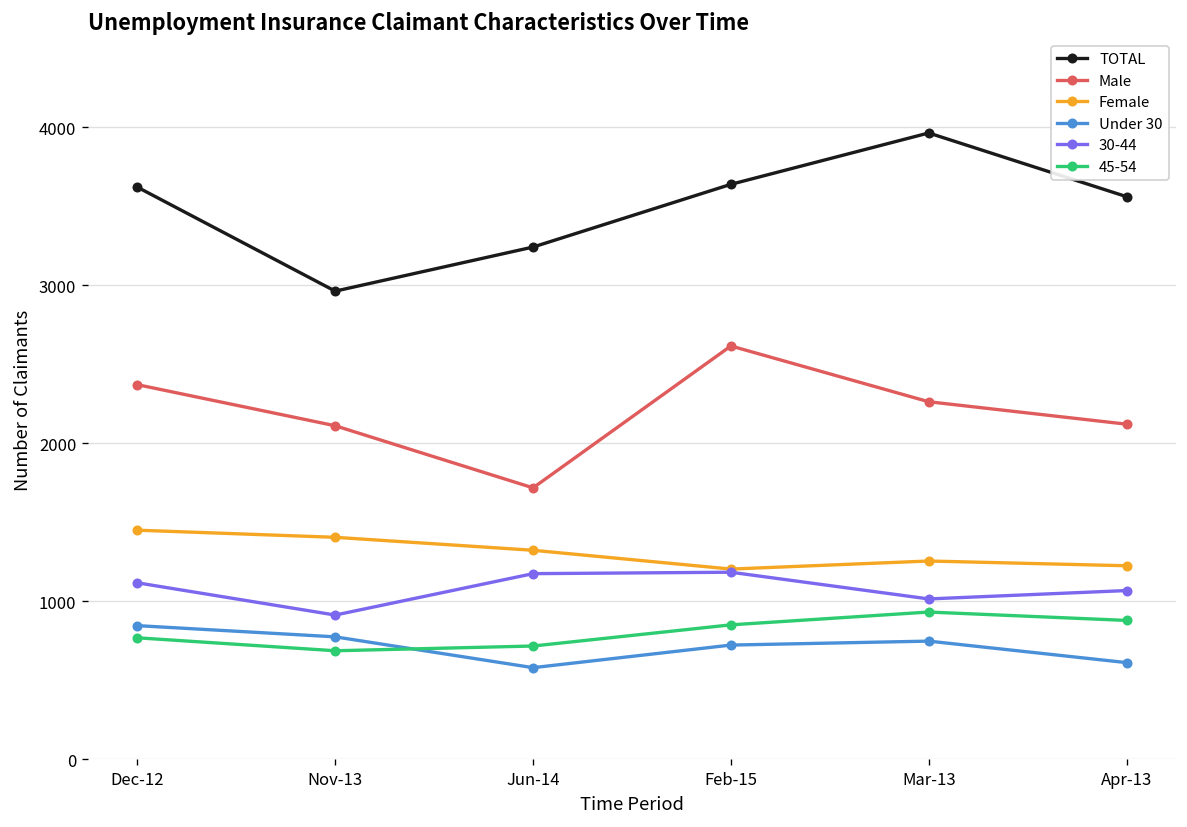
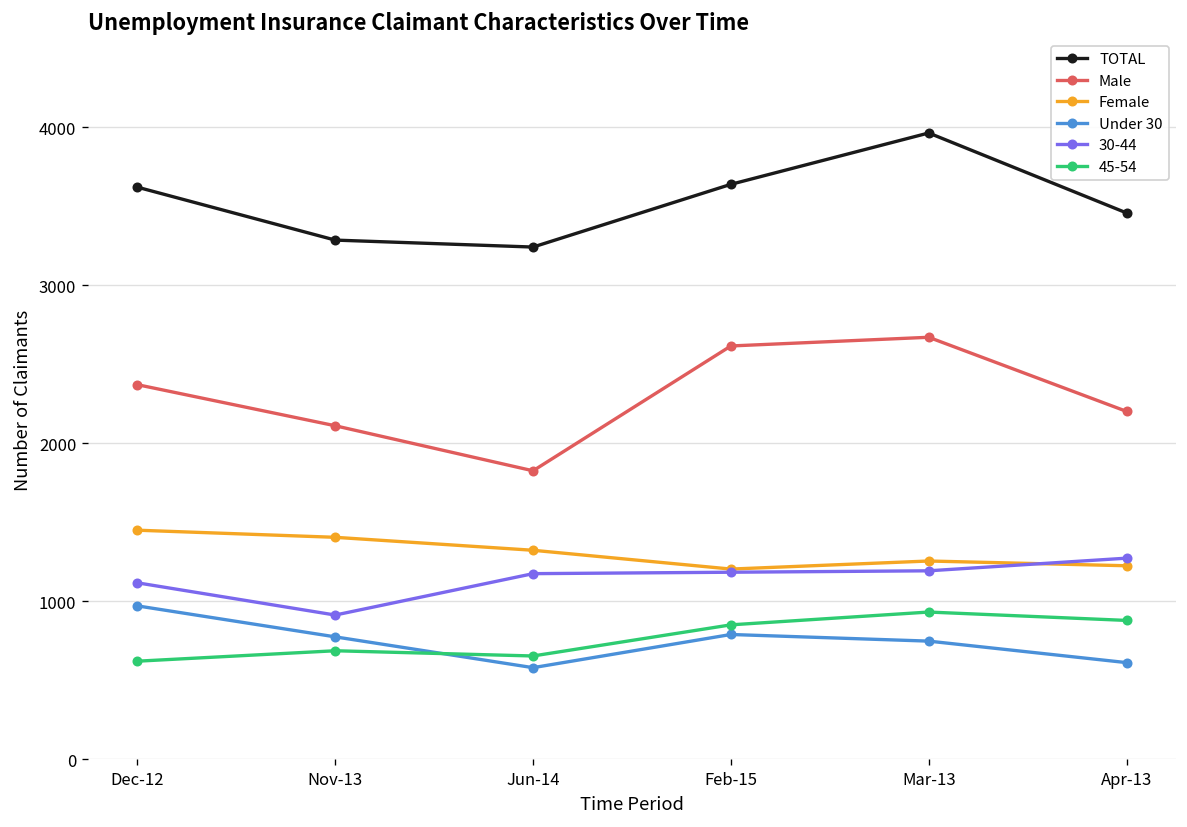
Under 30, Dec-12: 850 -> 970
45-54, Dec-12: 770 -> 620
TOTAL, Nov-13: 2960 -> 3290
Male, Jun-14: 1720 -> 1830
45-54, Jun-14: 720 -> 660
Under 30, Feb-15: 720 -> 790
Male, Mar-13: 2260 -> 2670
30-44, Mar-13: 1020 -> 1190
TOTAL, Apr-13: 3560 -> 3460
Male, Apr-13: 2120 -> 2200
30-44, Apr-13: 1070 -> 1270
